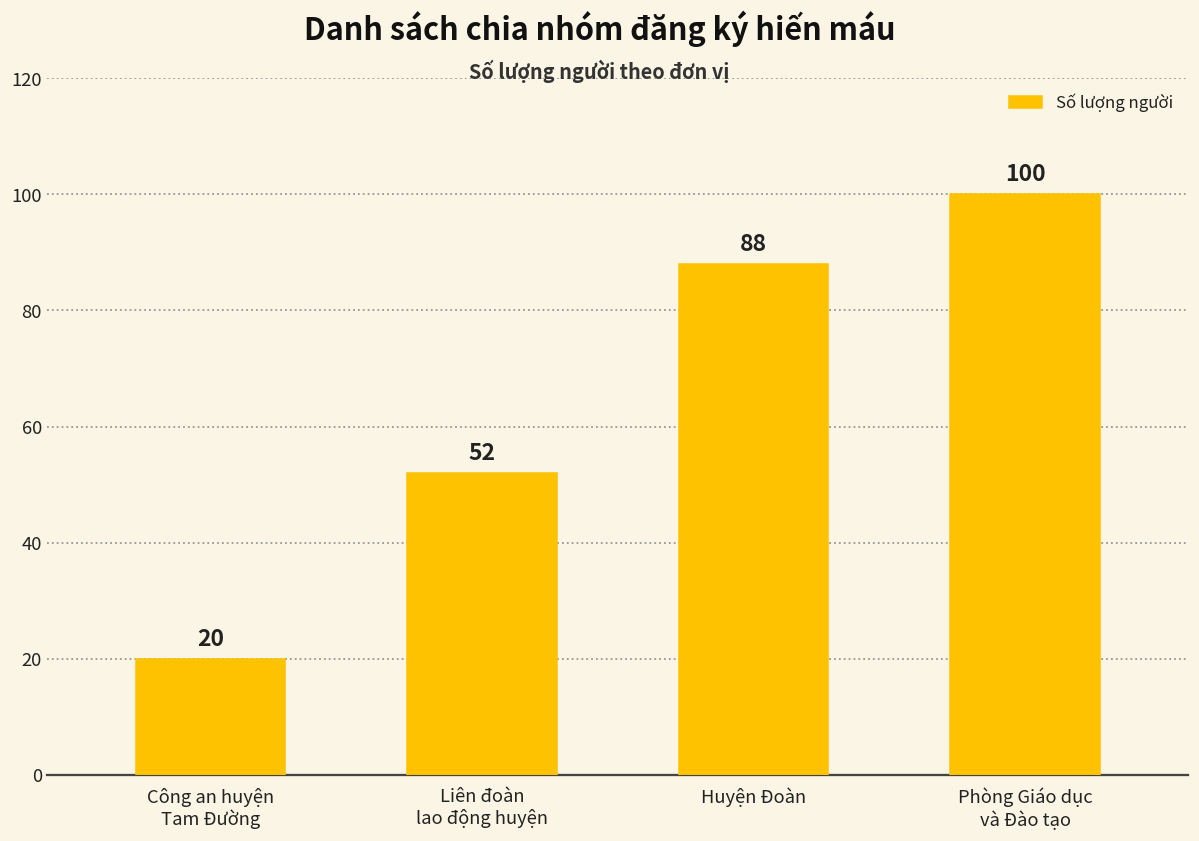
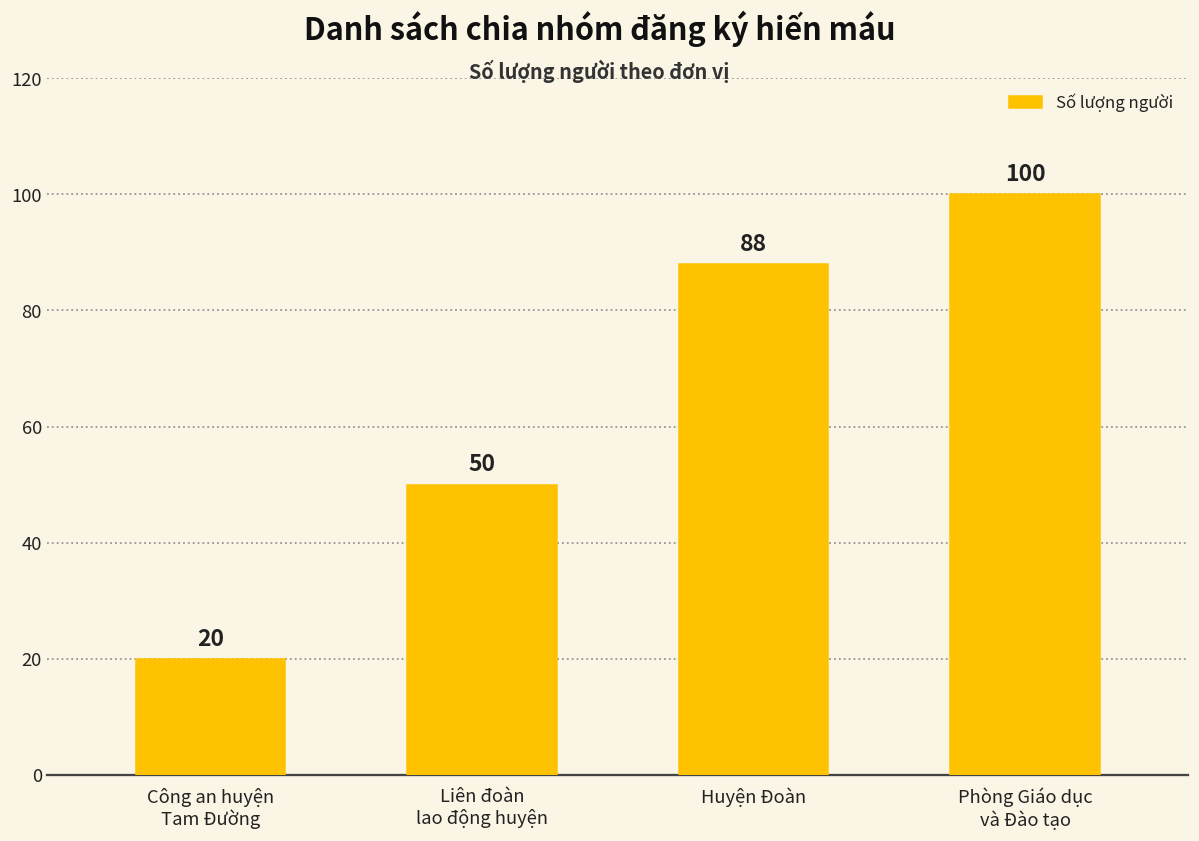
Liên đoàn lao động huyện: 52 -> 50
